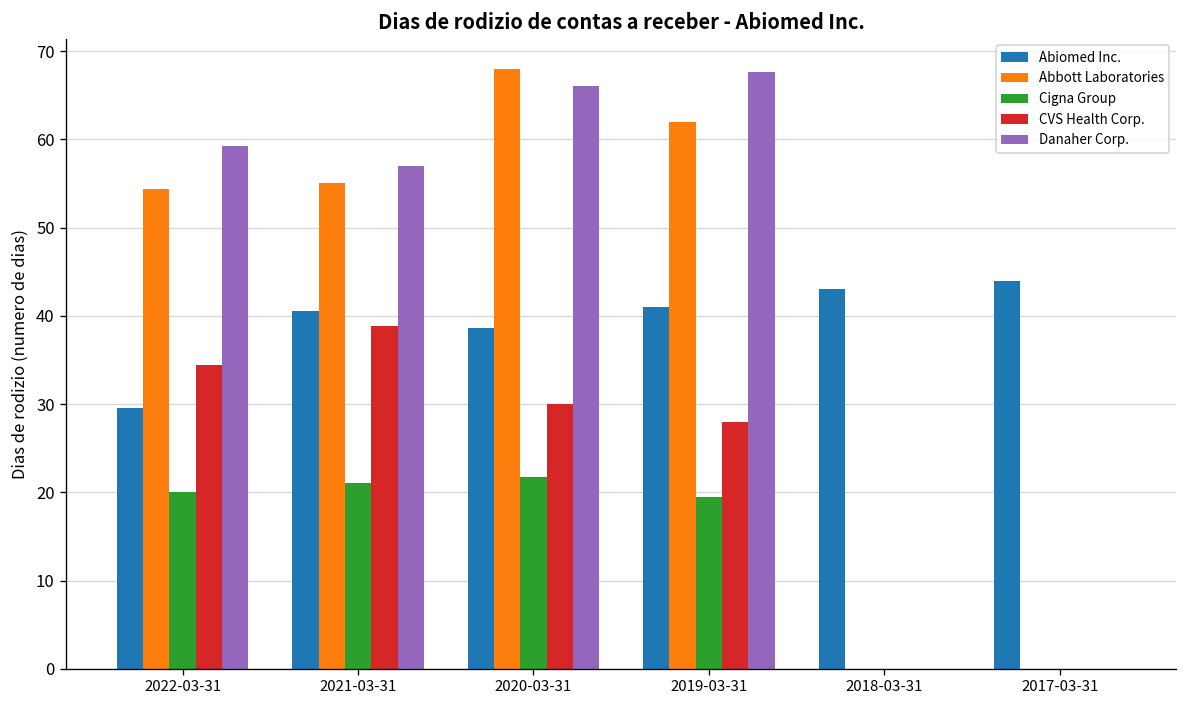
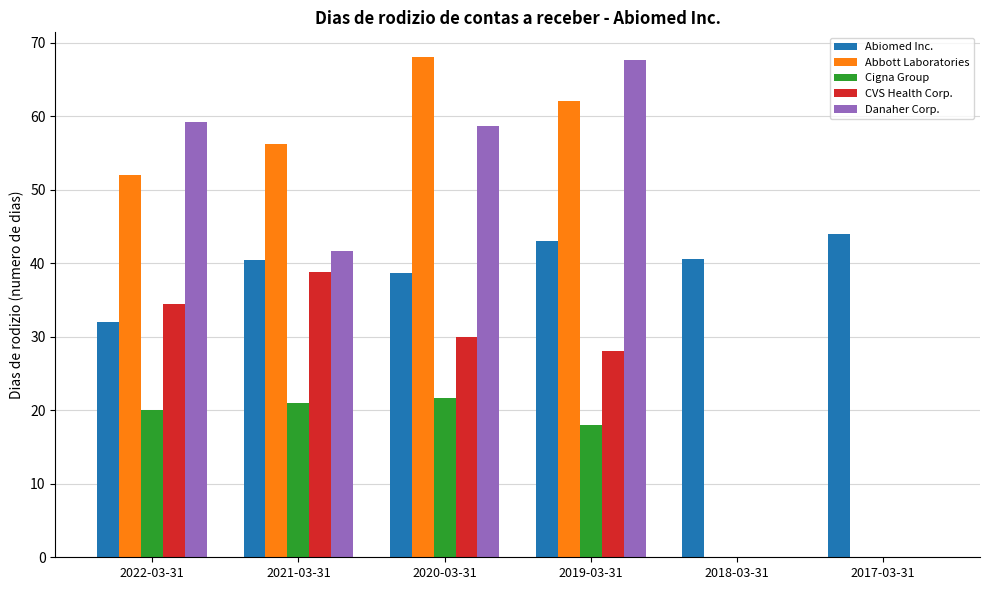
Abiomed Inc., 2022-03-31: 30 -> 32
Abbott Laboratories, 2022-03-31: 54 -> 52
Abbott Laboratories, 2021-03-31: 55 -> 56
Danaher Corp., 2021-03-31: 57 -> 42
Danaher Corp., 2020-03-31: 66 -> 59
Abiomed Inc., 2019-03-31: 41 -> 43
Cigna Group, 2019-03-31: 20 -> 18
Abiomed Inc., 2018-03-31: 43 -> 41
